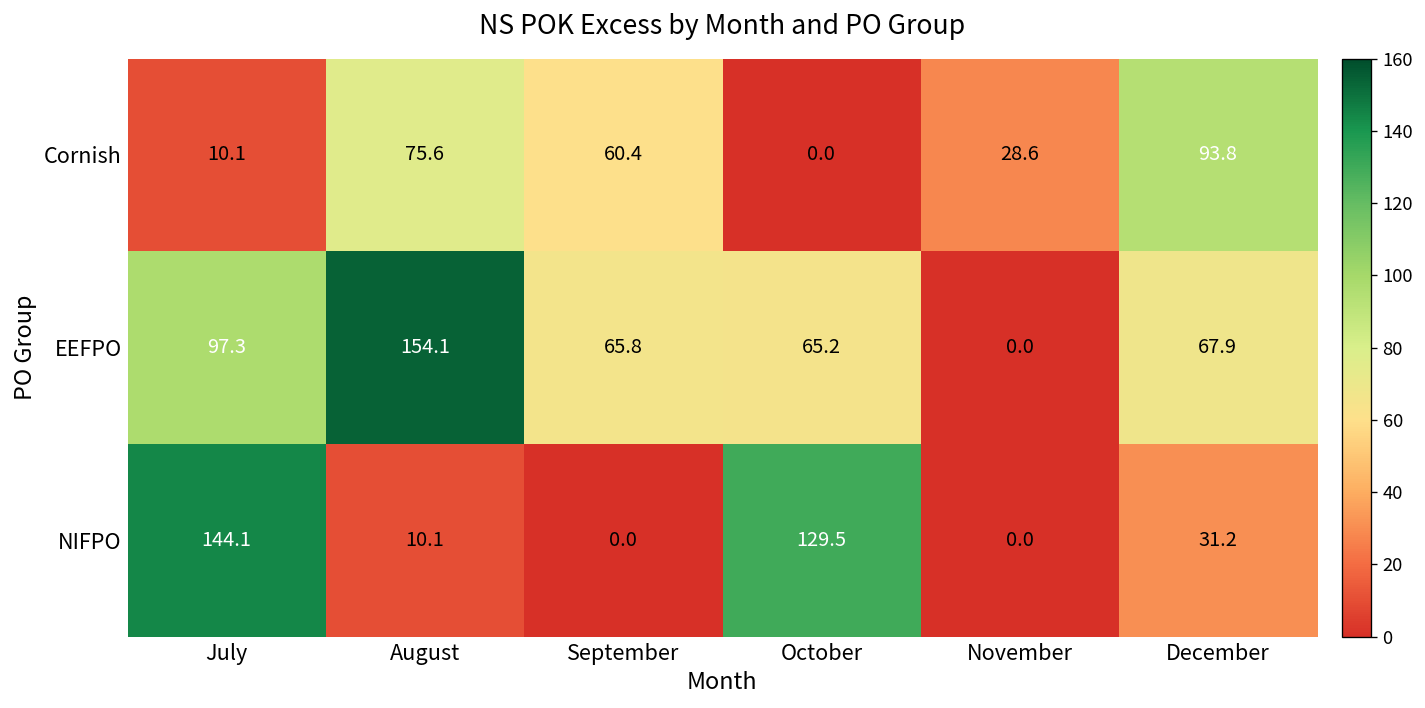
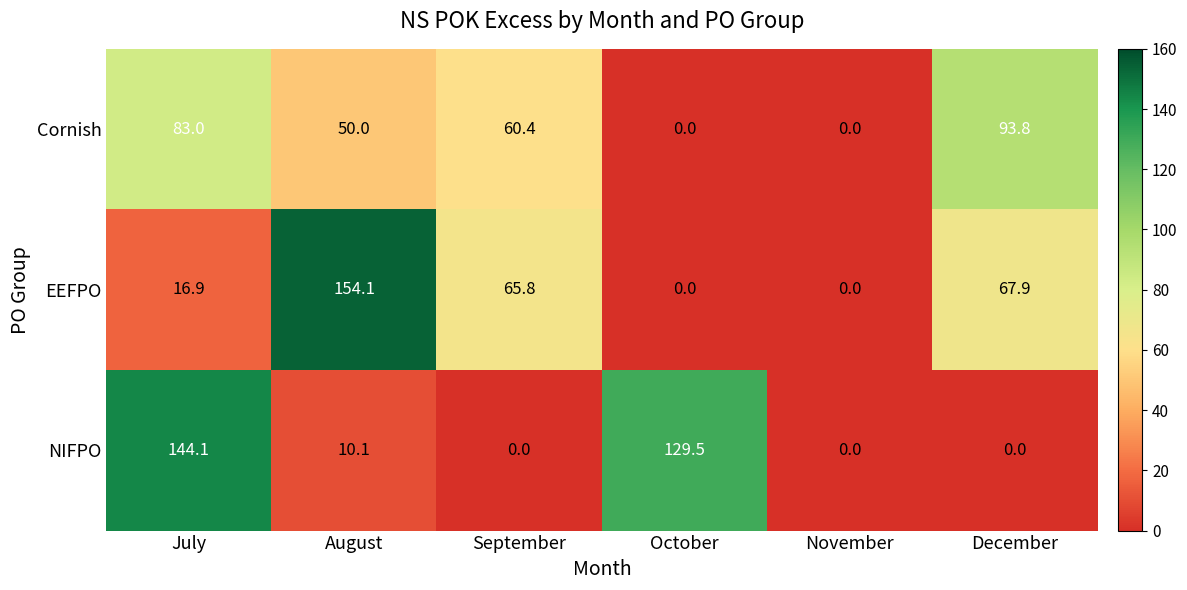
Cornish, July: 10.1 -> 83.0
Cornish, August: 75.6 -> 50.0
Cornish, November: 28.6 -> 0.0
EEFPO, July: 97.3 -> 16.9
EEFPO, October: 65.2 -> 0.0
NIFPO, December: 31.2 -> 0.0
